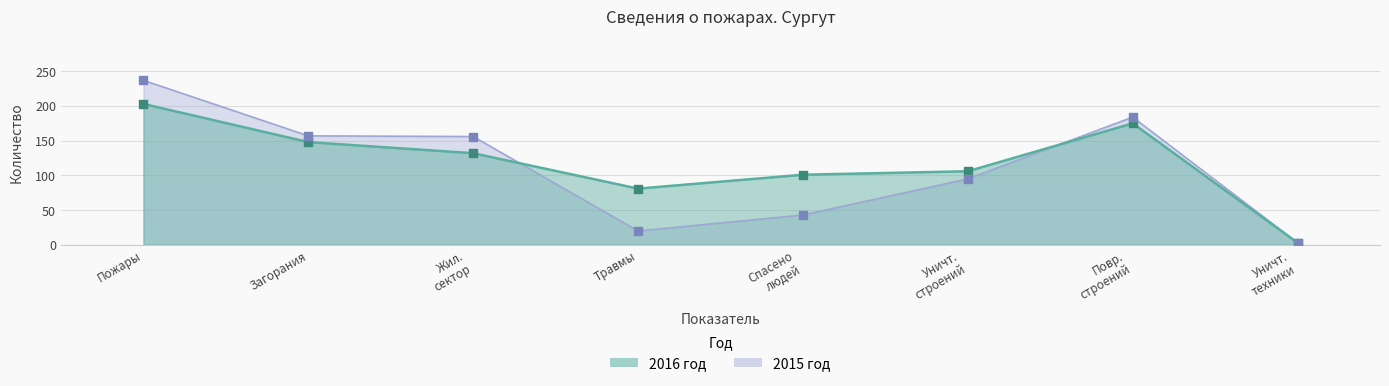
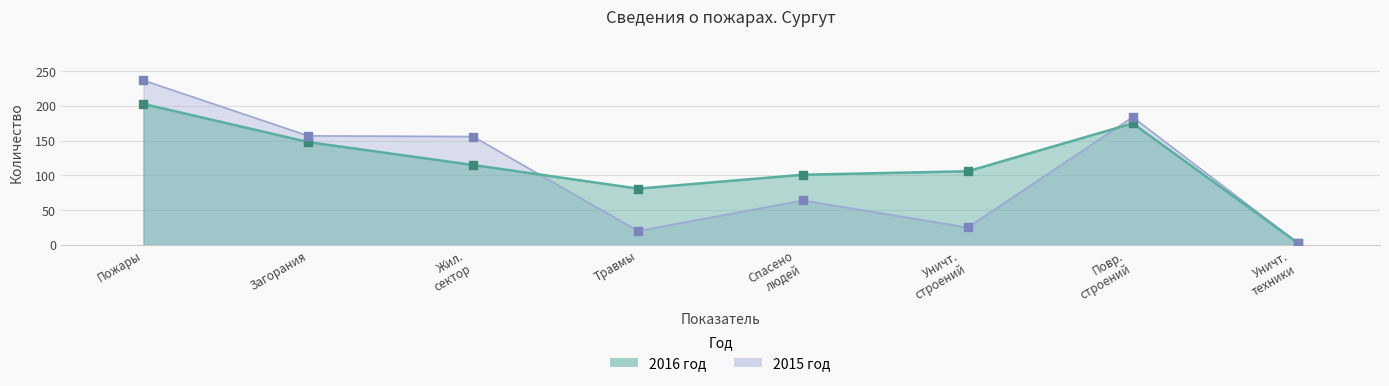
2016 год, Жил. сектор: 130 -> 120
2015 год, Спасено людей: 40 -> 60
2015 год, Уничт. строений: 100 -> 30
